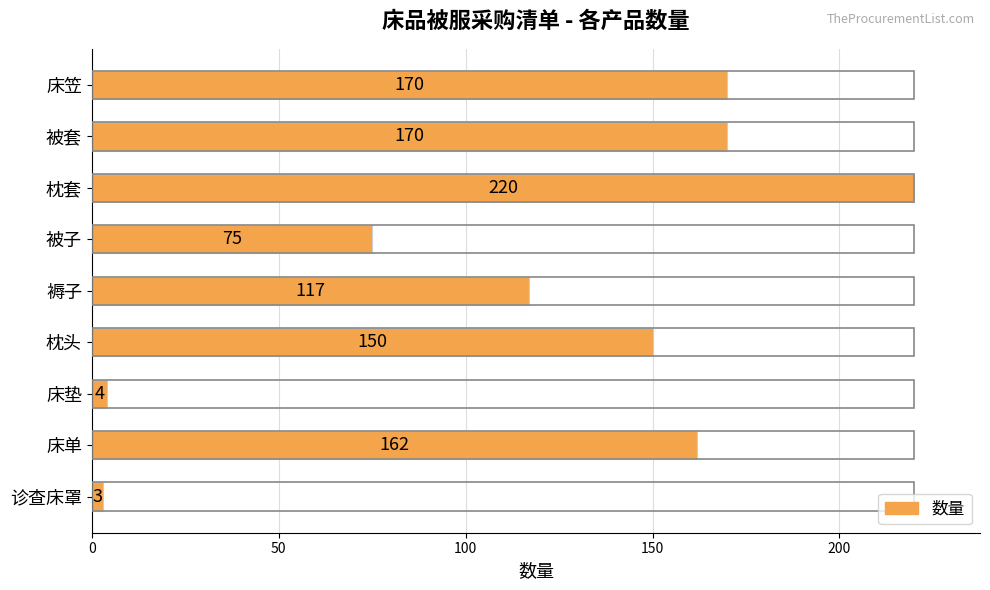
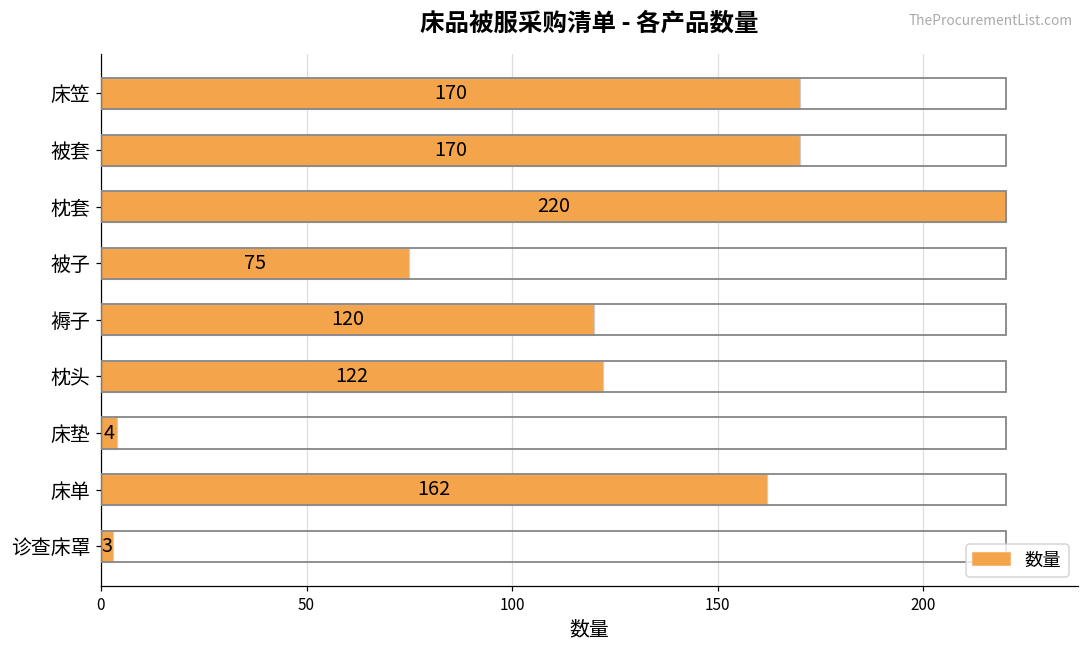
褥子: 117 -> 120
枕头: 150 -> 122
